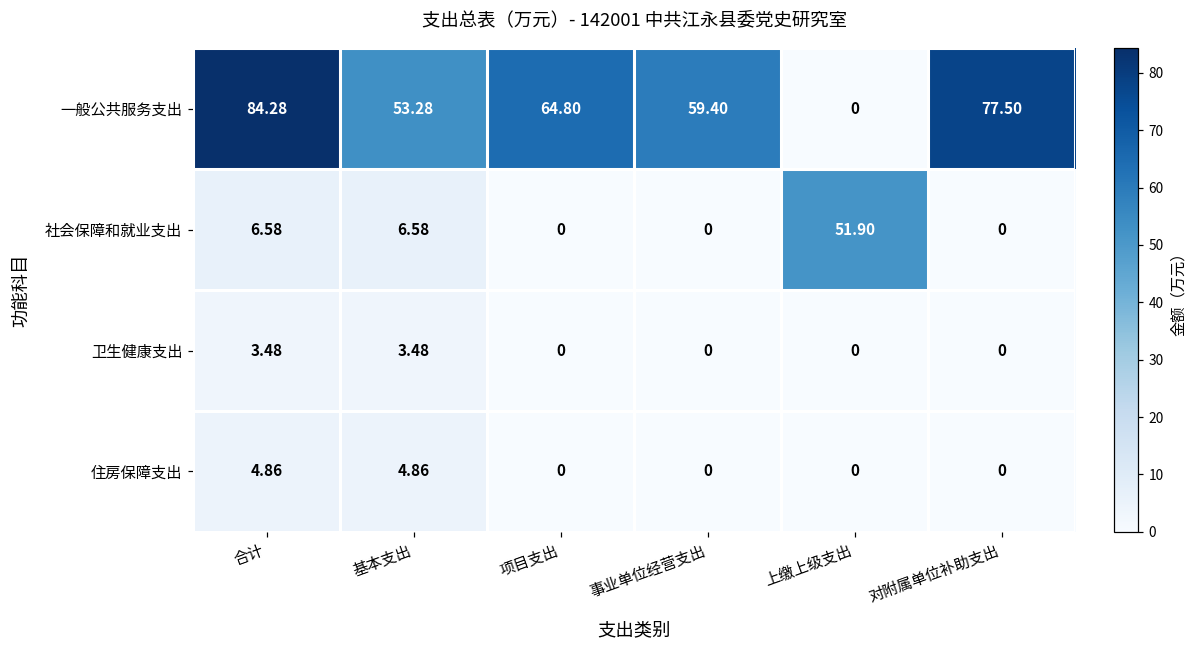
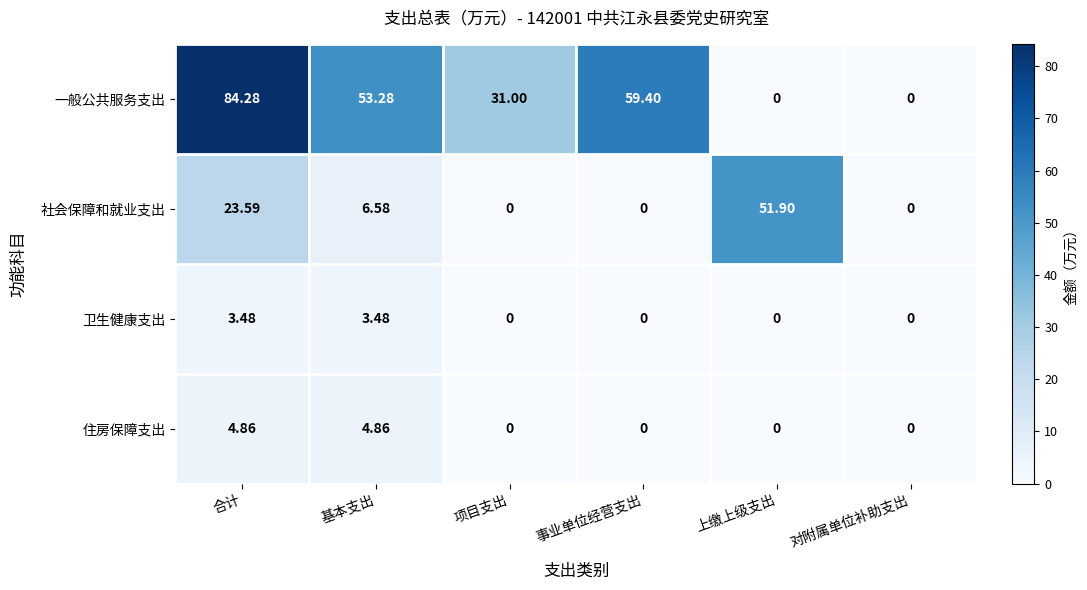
一般公共服务支出, 项目支出: 64.80 -> 31.00
一般公共服务支出, 对附属单位补助支出: 77.50 -> 0
社会保障和就业支出, 合计: 6.58 -> 23.59
